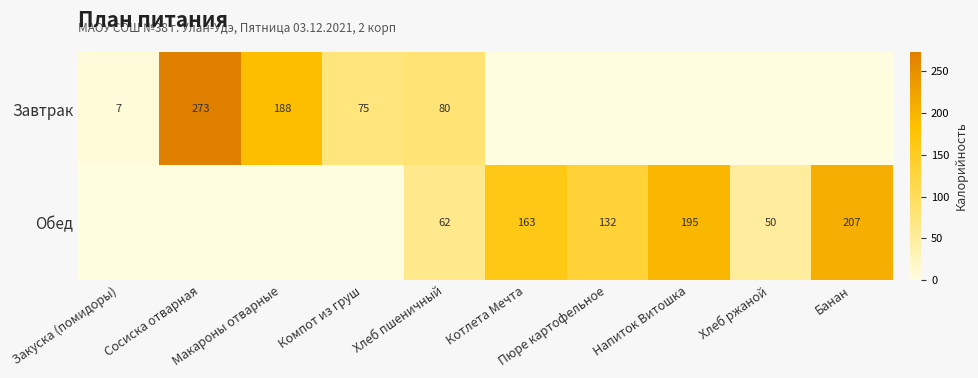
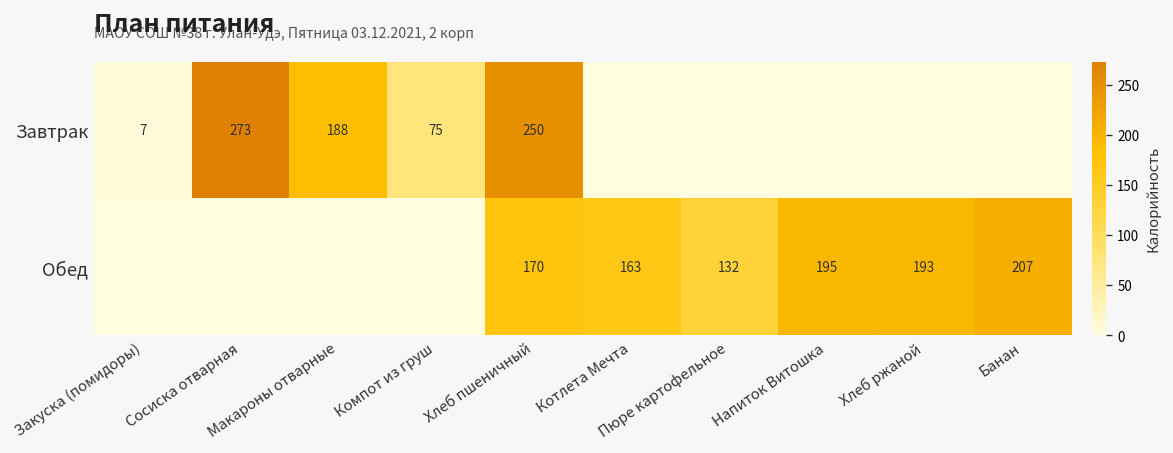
Завтрак, Хлеб пшеничный: 80 -> 250
Обед, Хлеб пшеничный: 62 -> 170
Обед, Хлеб ржаной: 50 -> 193
